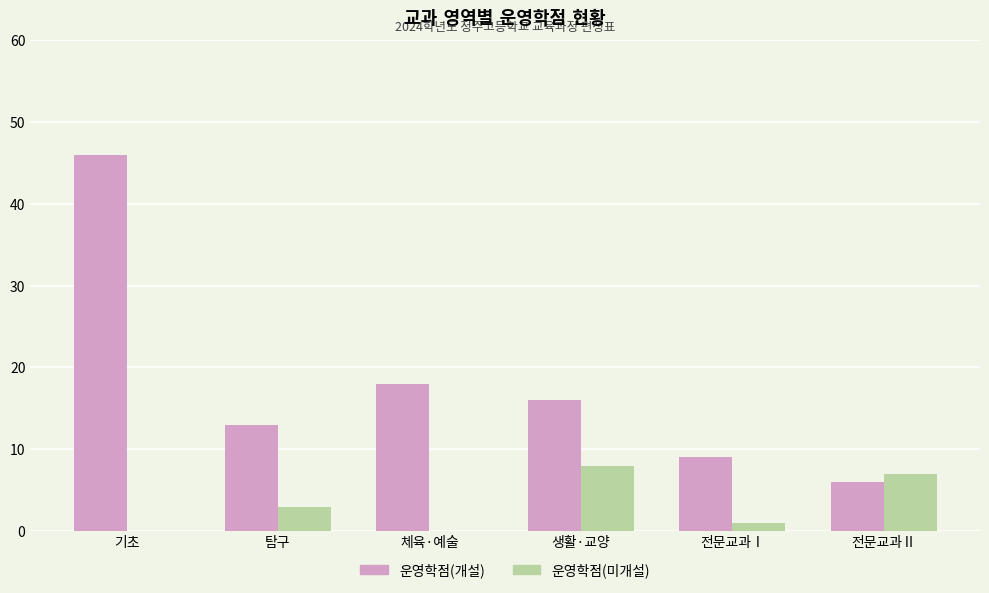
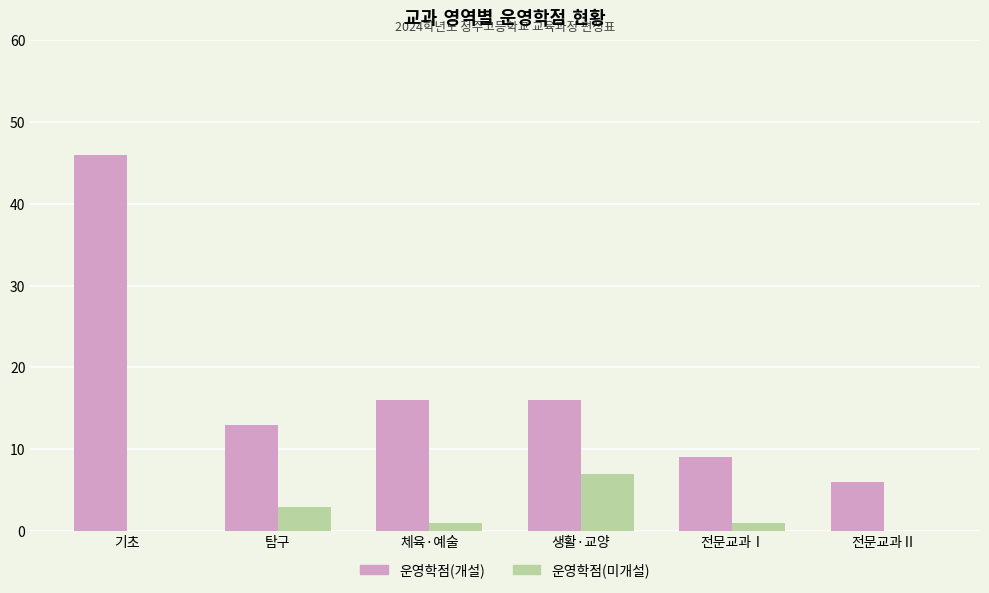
운영학점(개설), 체육·예술: 18 -> 16
운영학점(미개설), 체육·예술: 0 -> 1
운영학점(미개설), 생활·교양: 8 -> 7
운영학점(미개설), 전문교과Ⅱ: 7 -> 0
